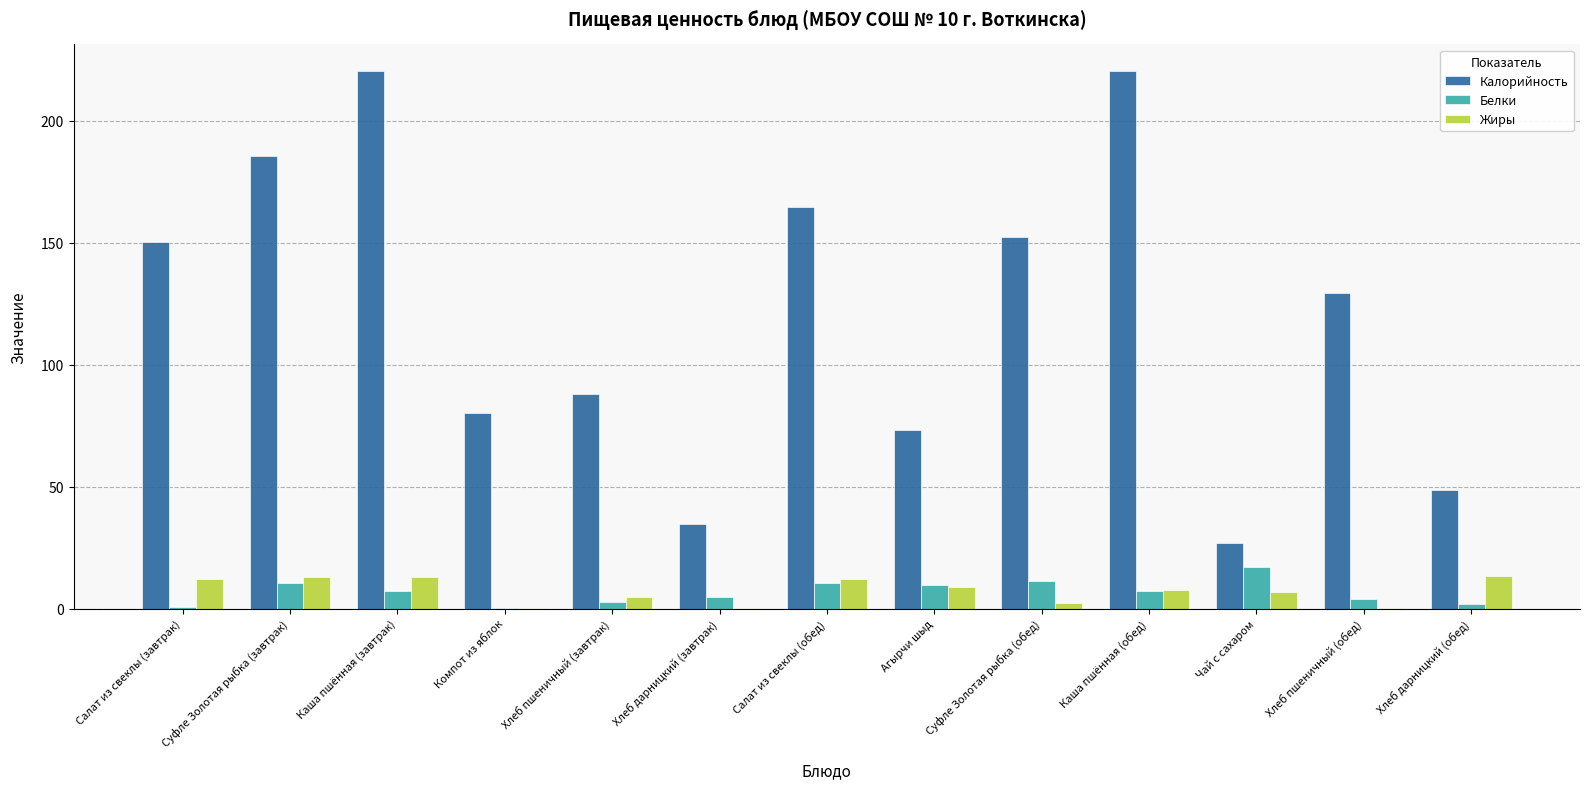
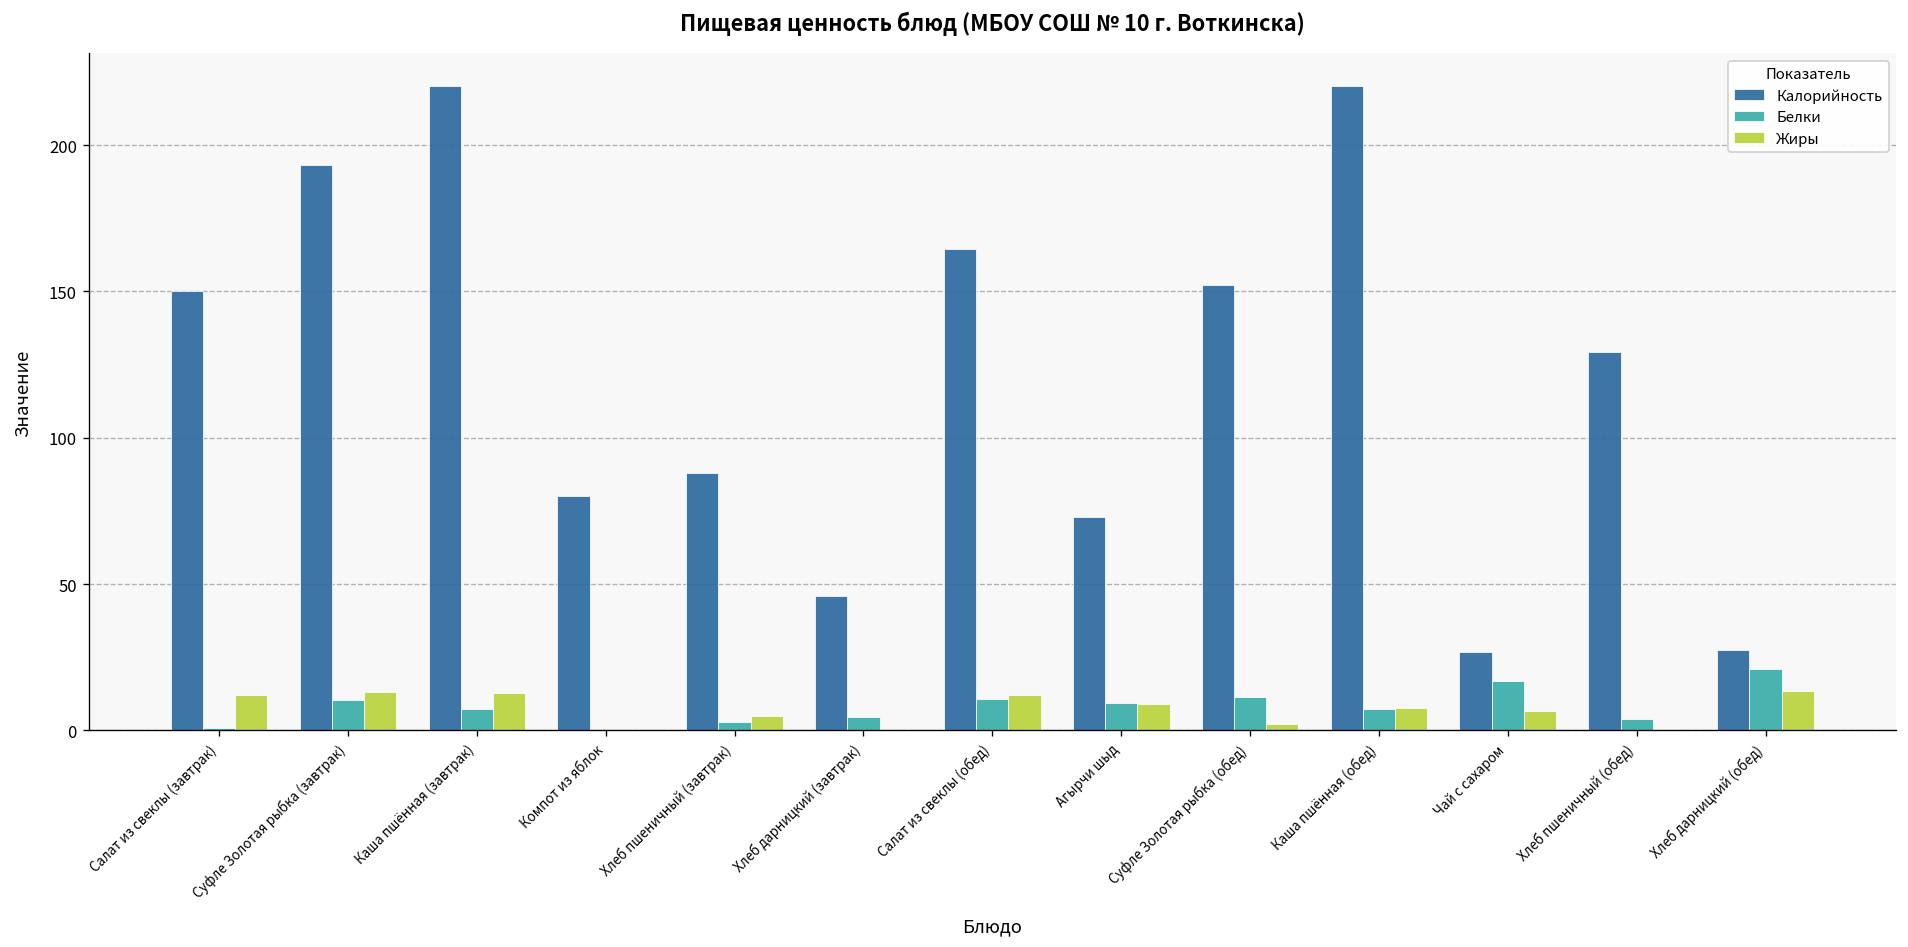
Калорийность, Суфле Золотая рыбка (завтрак): 186 -> 193
Калорийность, Хлеб дарницкий (завтрак): 35 -> 46
Калорийность, Хлеб дарницкий (обед): 49 -> 28
Белки, Хлеб дарницкий (обед): 2 -> 21
